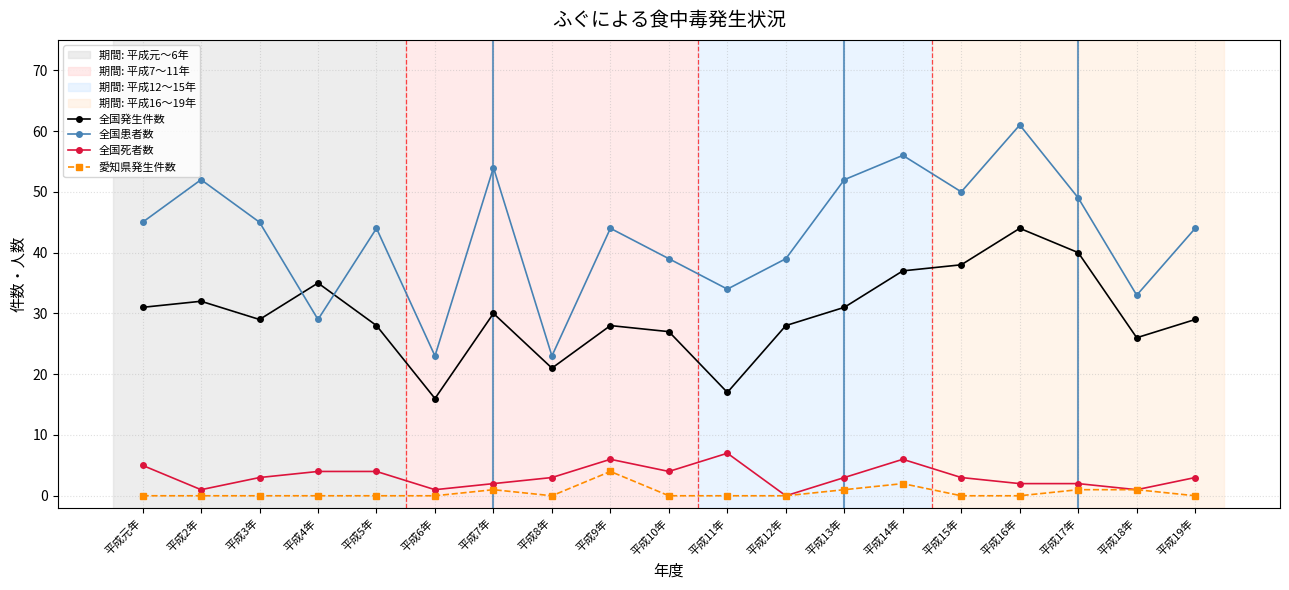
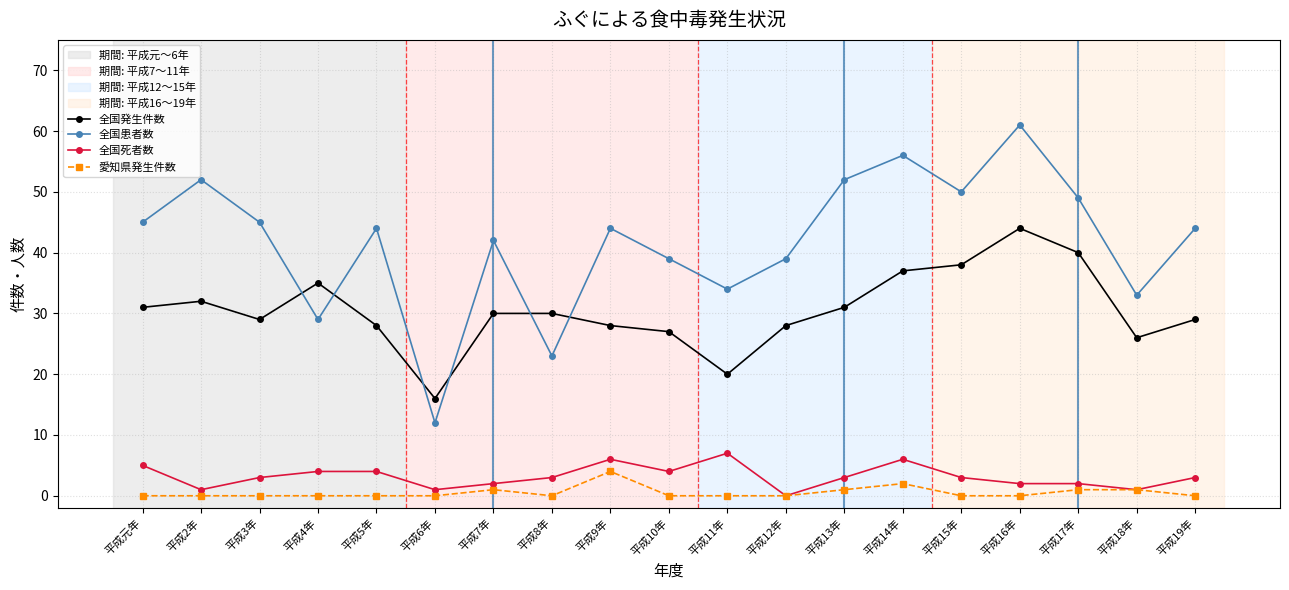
全国患者数, 平成6年: 23 -> 12
全国患者数, 平成7年: 54 -> 42
全国発生件数, 平成8年: 21 -> 30
全国発生件数, 平成11年: 17 -> 20
